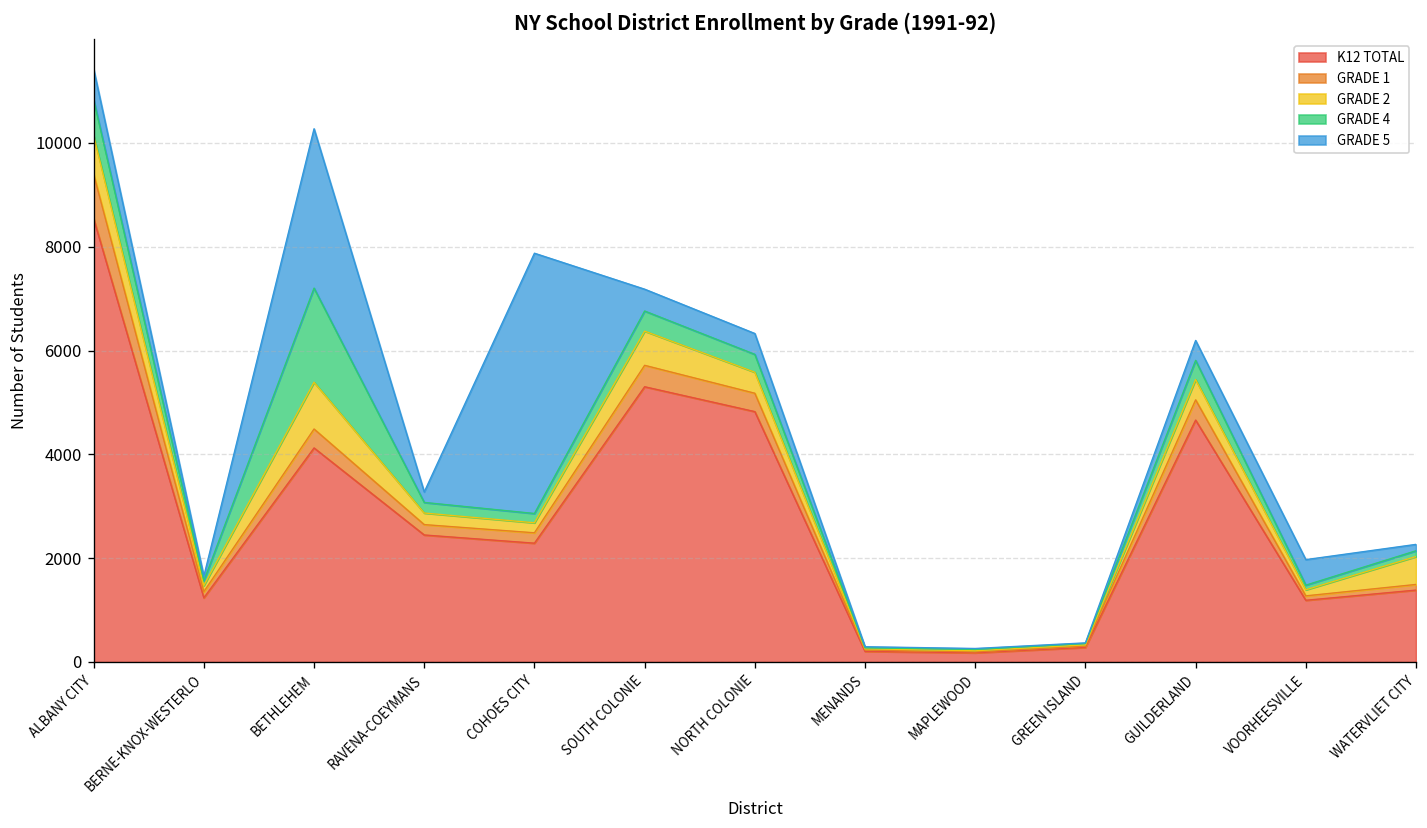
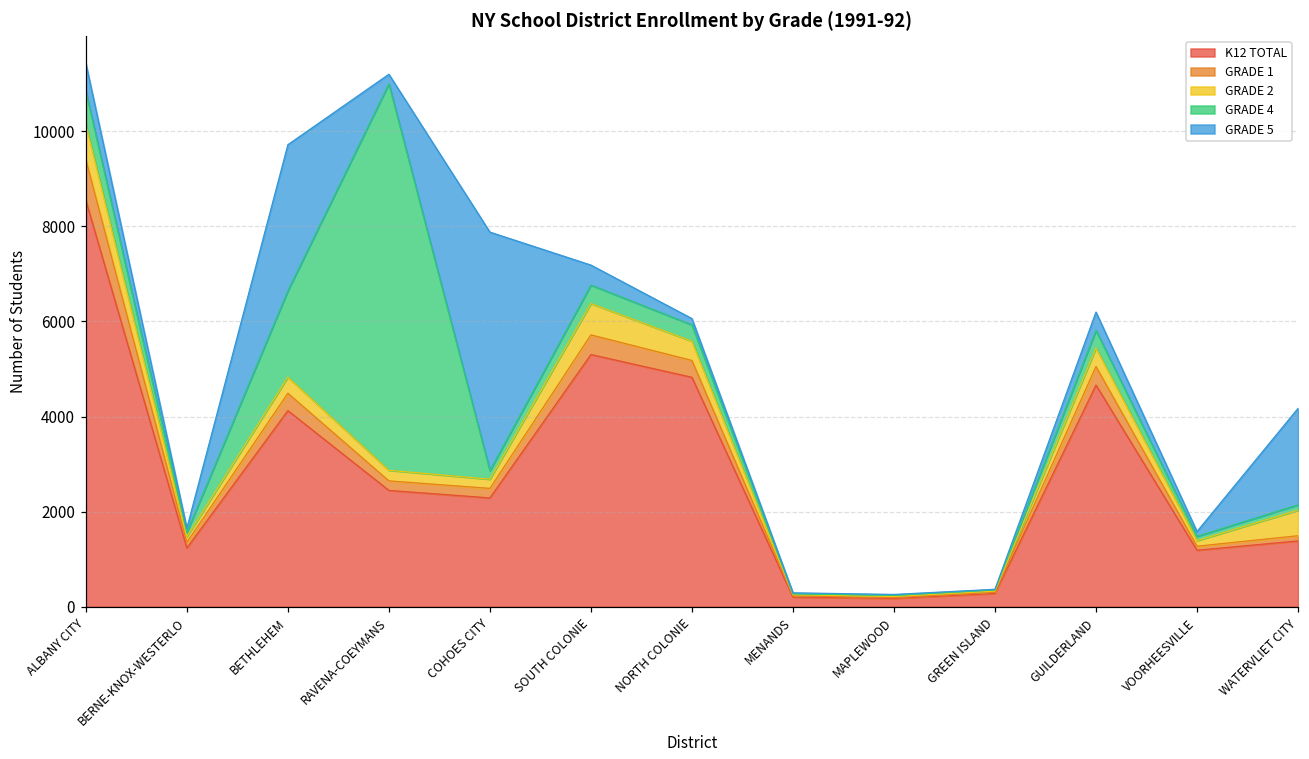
GRADE 2, BETHLEHEM: 900 -> 300
GRADE 4, RAVENA-COEYMANS: 200 -> 8100
GRADE 5, NORTH COLONIE: 400 -> 100
GRADE 5, VOORHEESVILLE: 500 -> 100
GRADE 5, WATERVLIET CITY: 100 -> 2000
